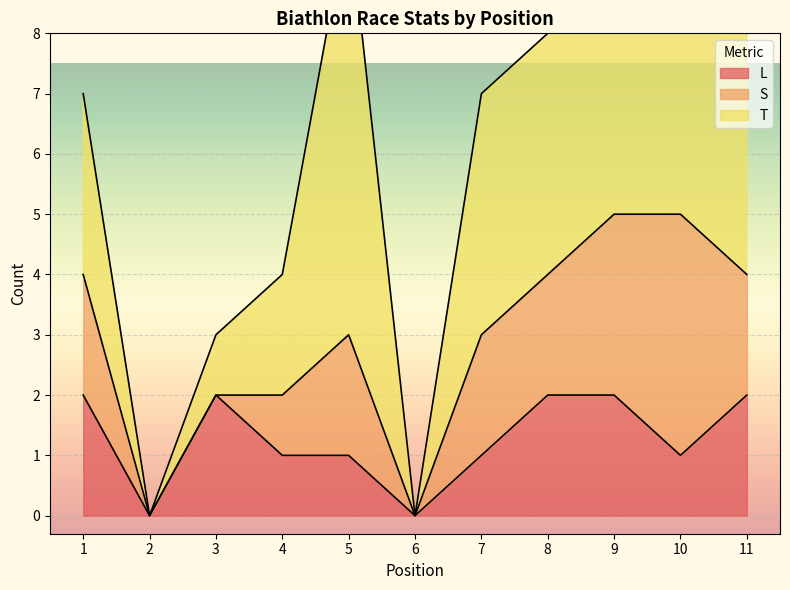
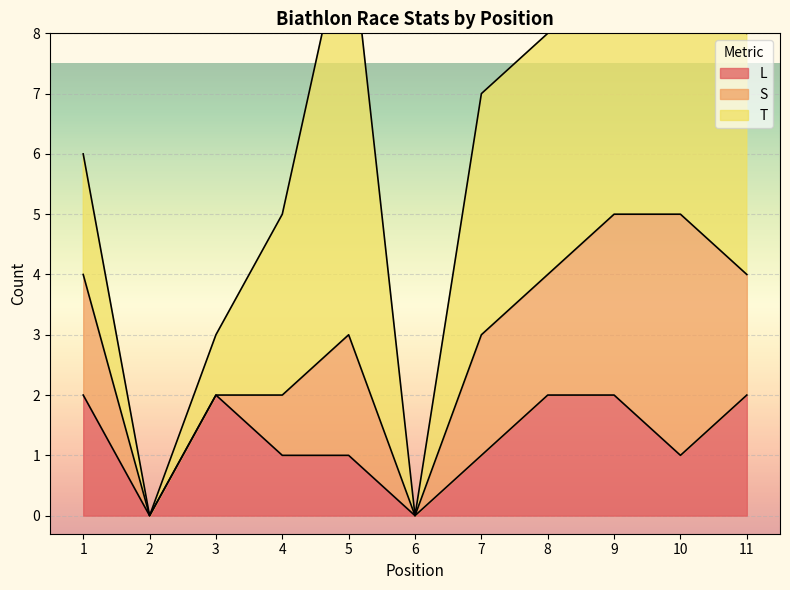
T, 1: 3 -> 2
T, 4: 2 -> 3
